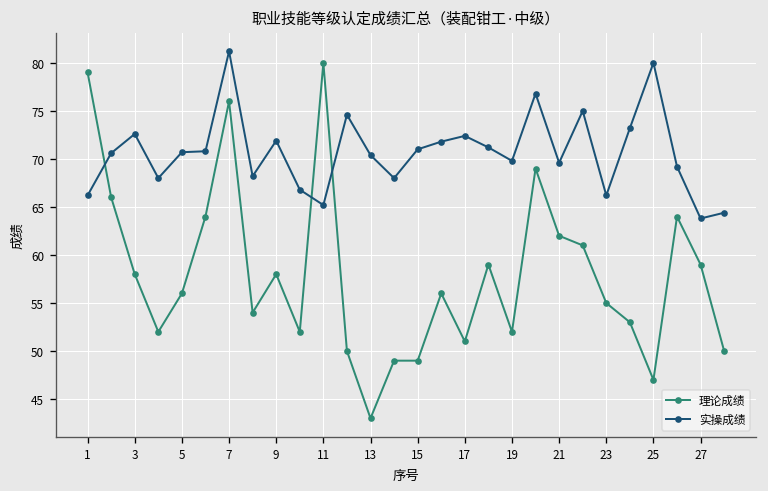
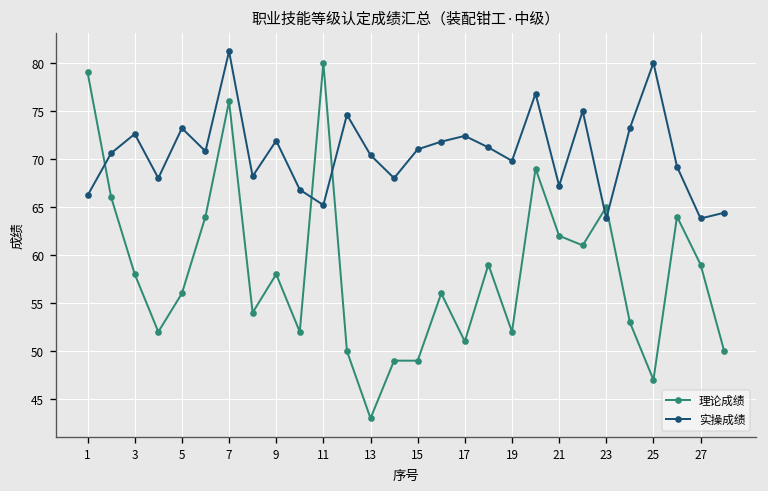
实操成绩, 5: 71 -> 73
实操成绩, 21: 70 -> 67
理论成绩, 23: 55 -> 65
实操成绩, 23: 66 -> 64
